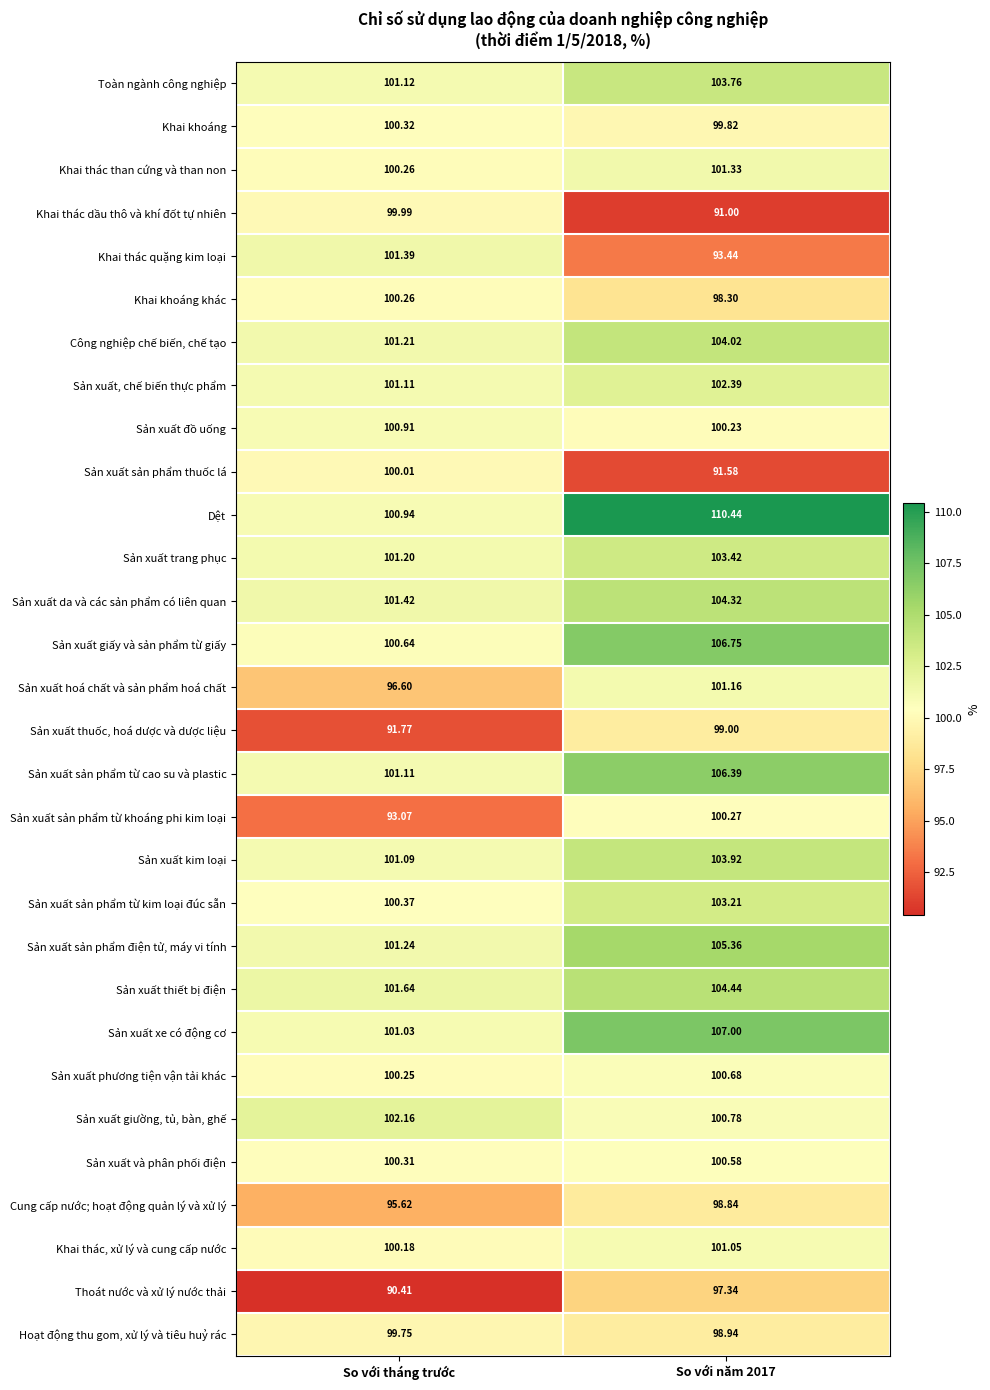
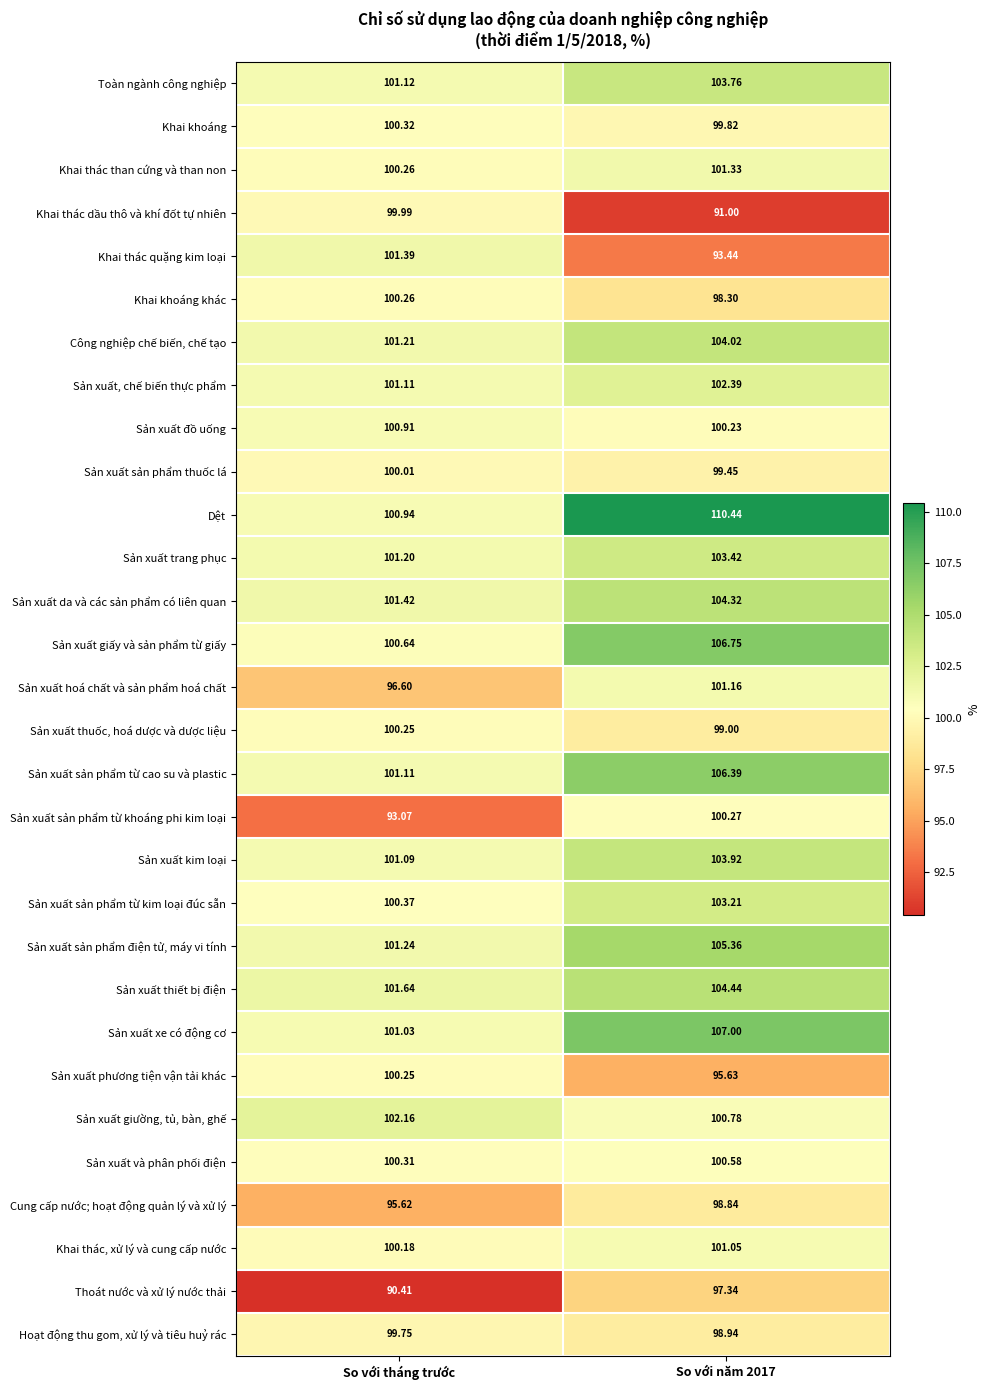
Sản xuất sản phẩm thuốc lá, So với năm 2017: 91.58 -> 99.45
Sản xuất thuốc, hoá dược và dược liệu, So với tháng trước: 91.77 -> 100.25
Sản xuất phương tiện vận tải khác, So với năm 2017: 100.68 -> 95.63
